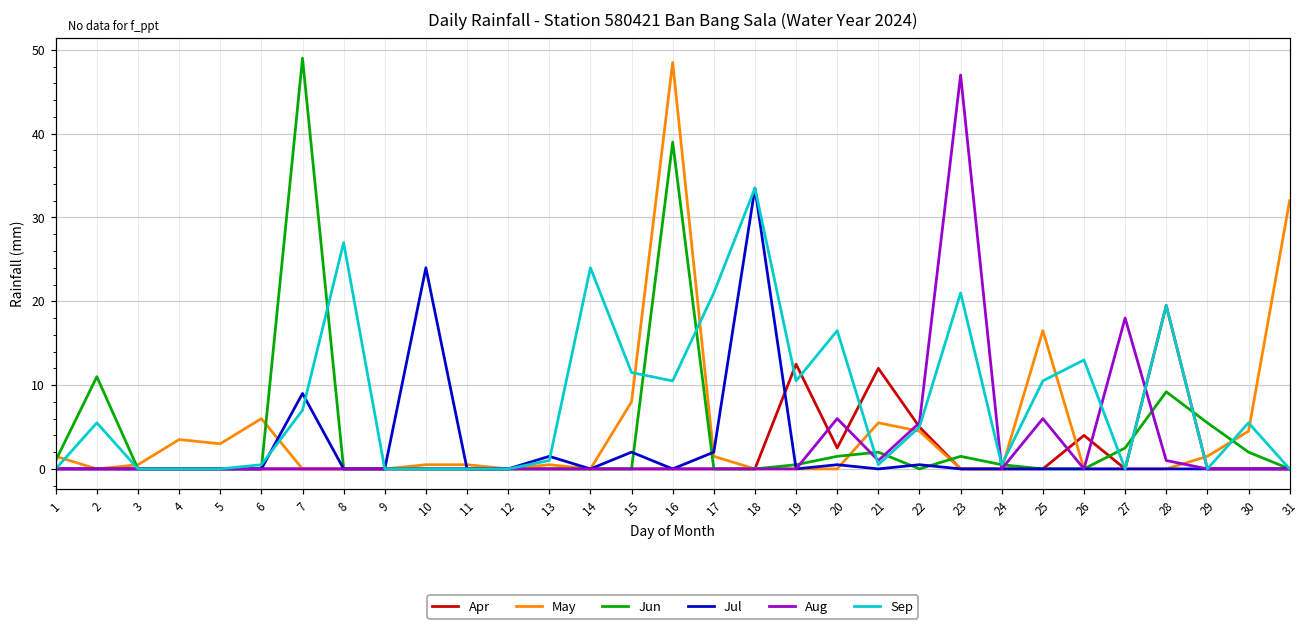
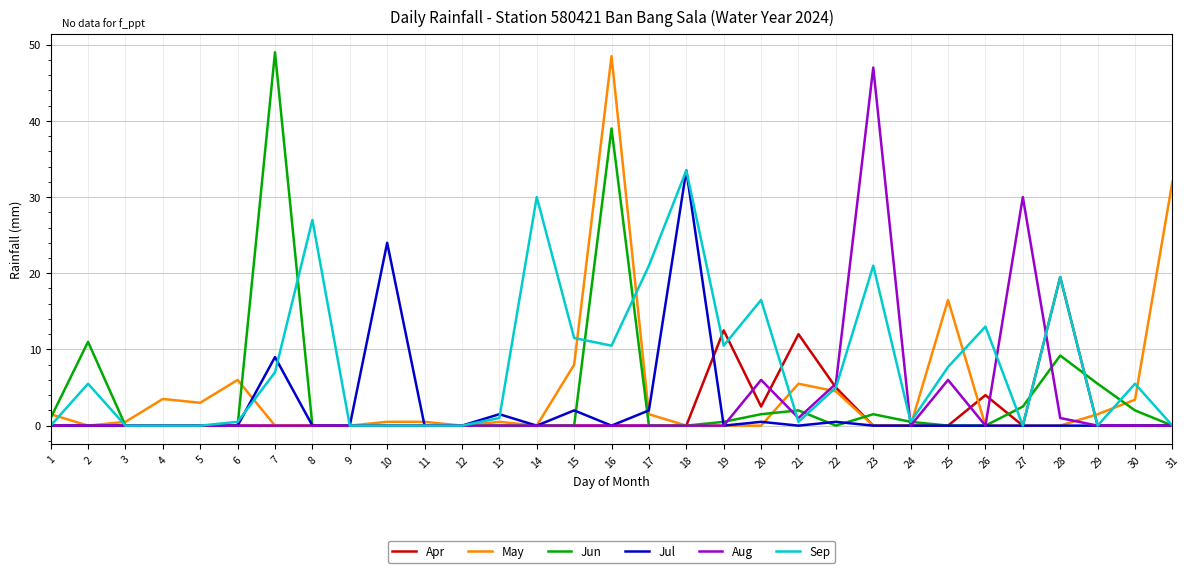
Sep, 14: 24 -> 30
Sep, 25: 11 -> 8
Aug, 27: 18 -> 30
May, 30: 5 -> 3
